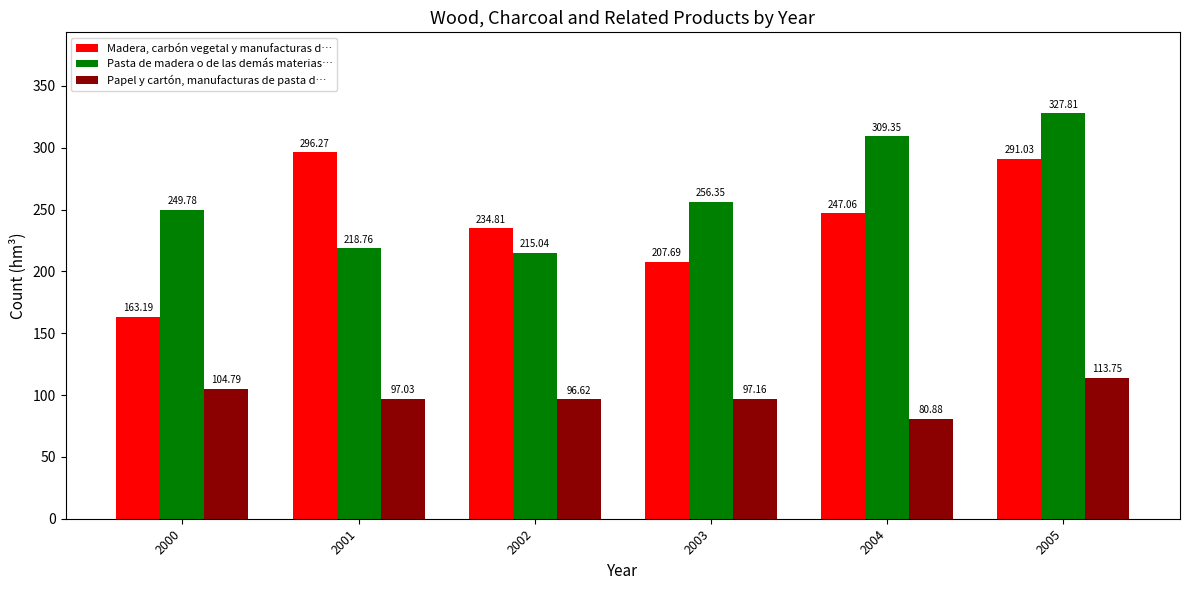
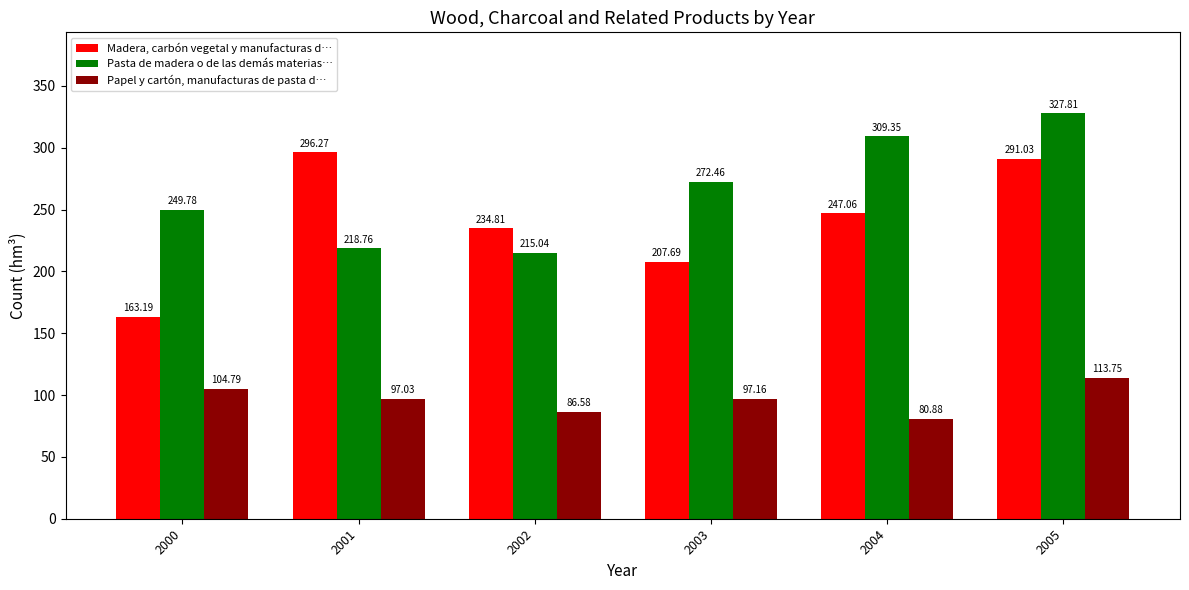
Papel y cartón, manufacturas de pasta d…, 2002: 96.62 -> 86.58
Pasta de madera o de las demás materias…, 2003: 256.35 -> 272.46
